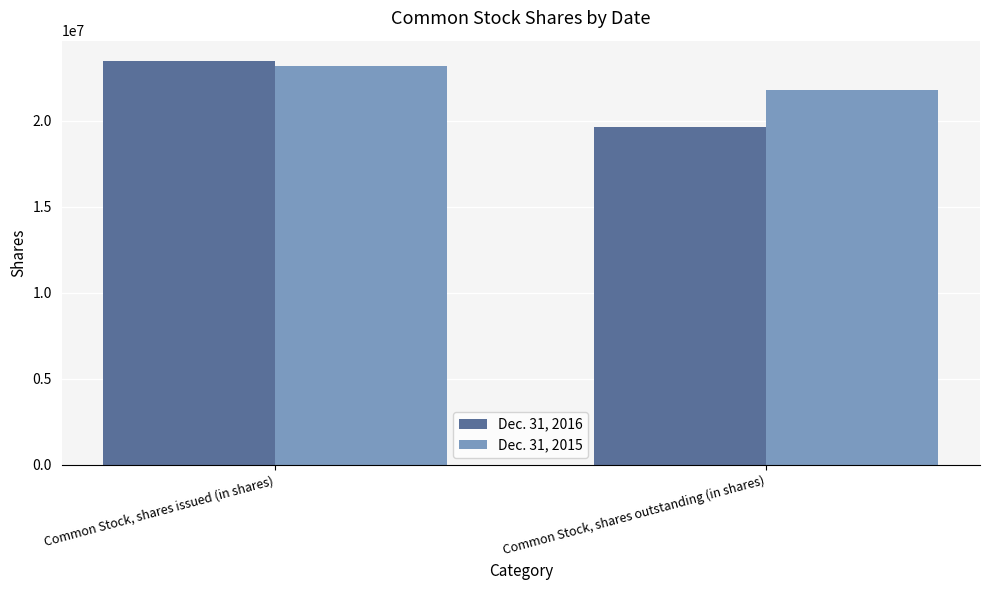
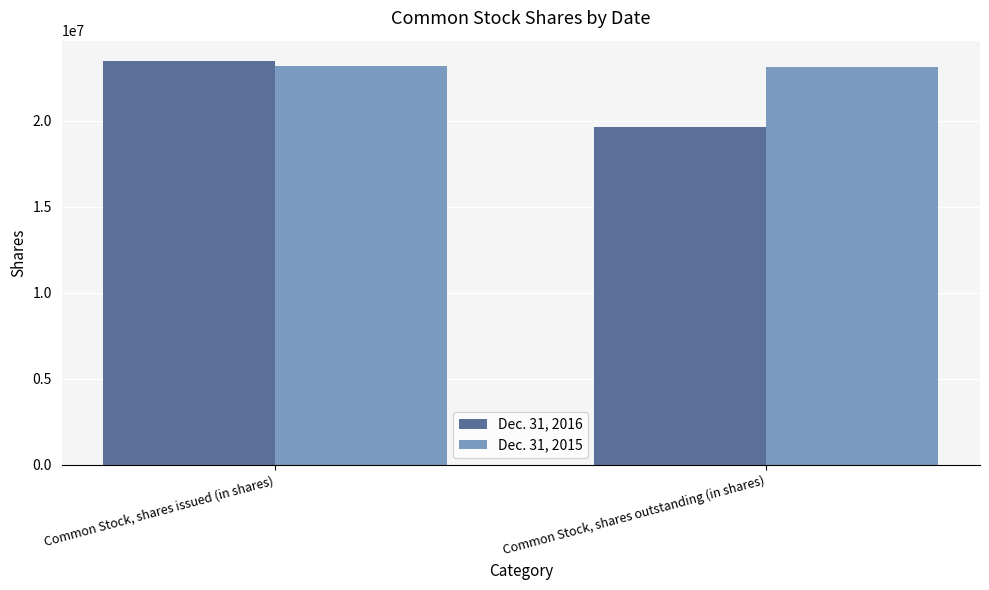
Dec. 31, 2015, Common Stock, shares outstanding (in shares): 21800000 -> 23100000
